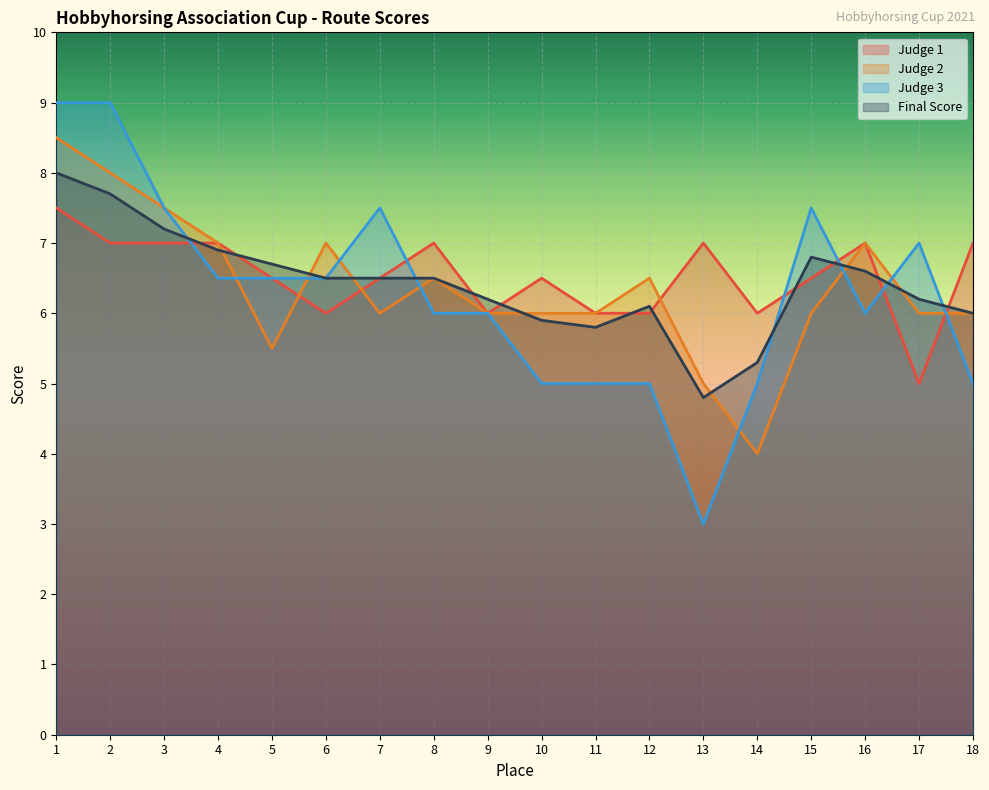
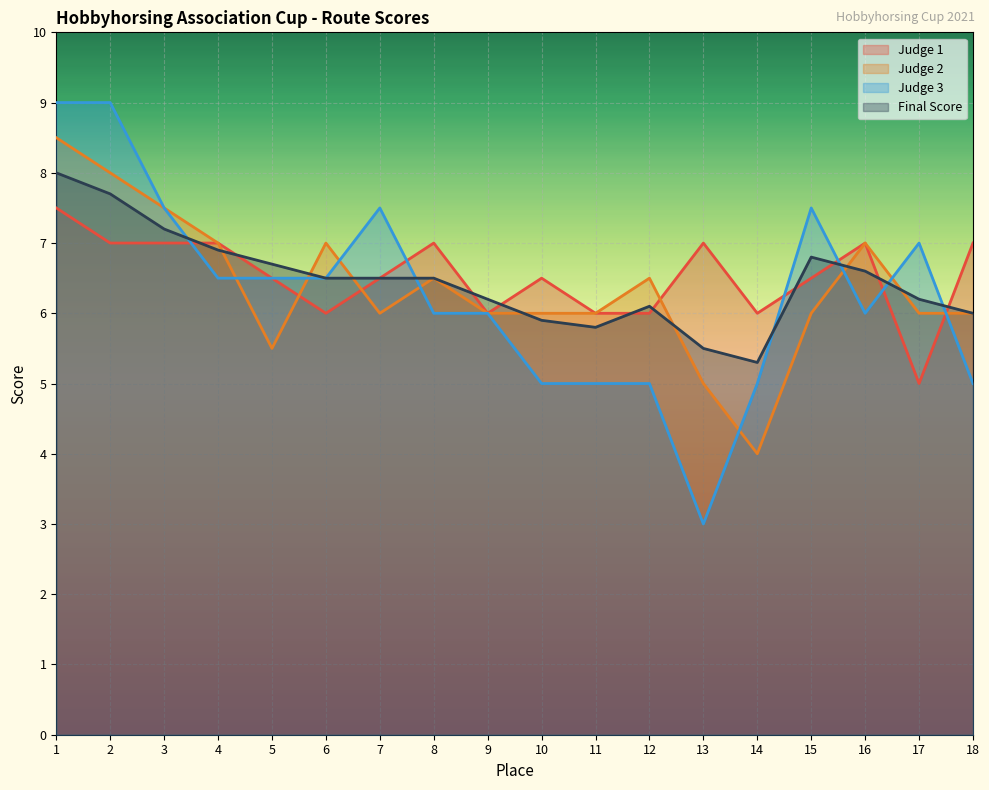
Final Score, 13: 4.8 -> 5.5
